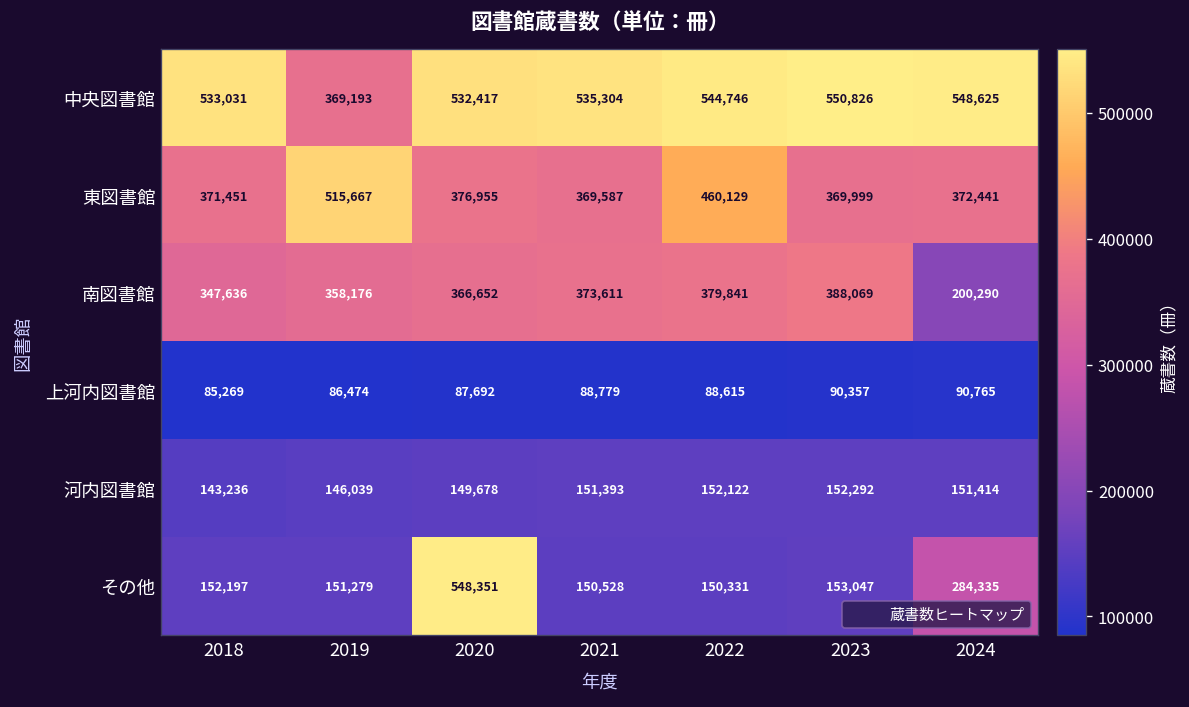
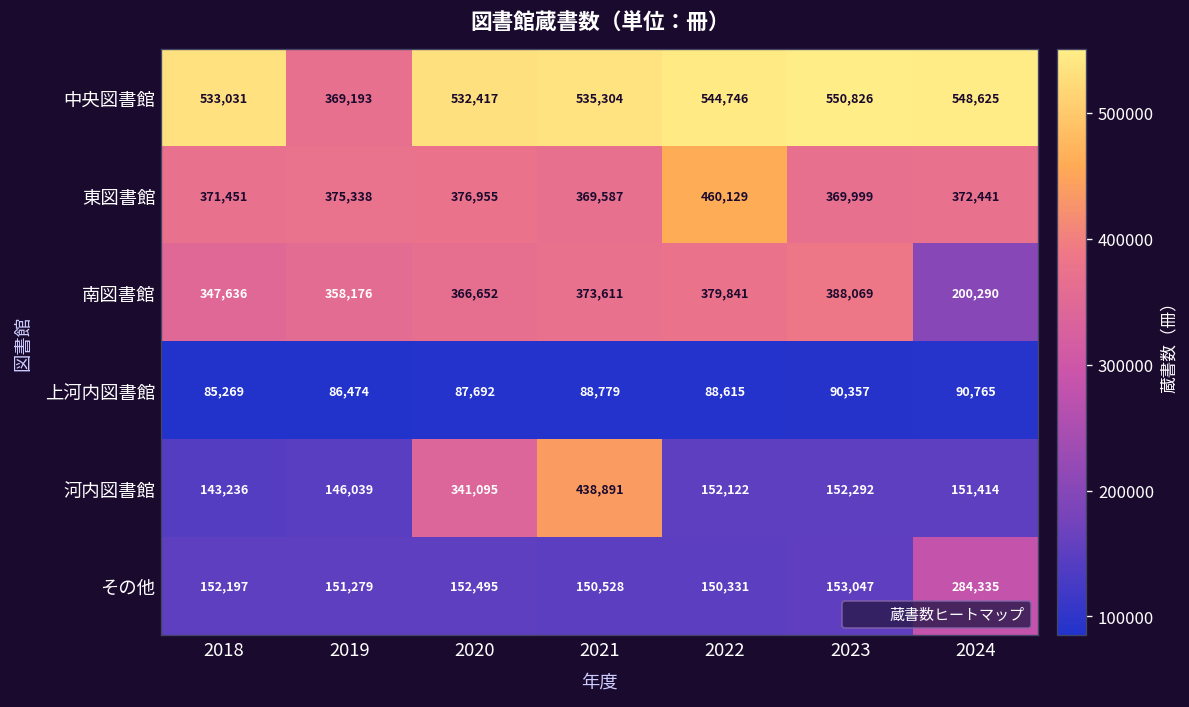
東図書館, 2019: 515,667 -> 375,338
河内図書館, 2020: 149,678 -> 341,095
河内図書館, 2021: 151,393 -> 438,891
その他, 2020: 548,351 -> 152,495
